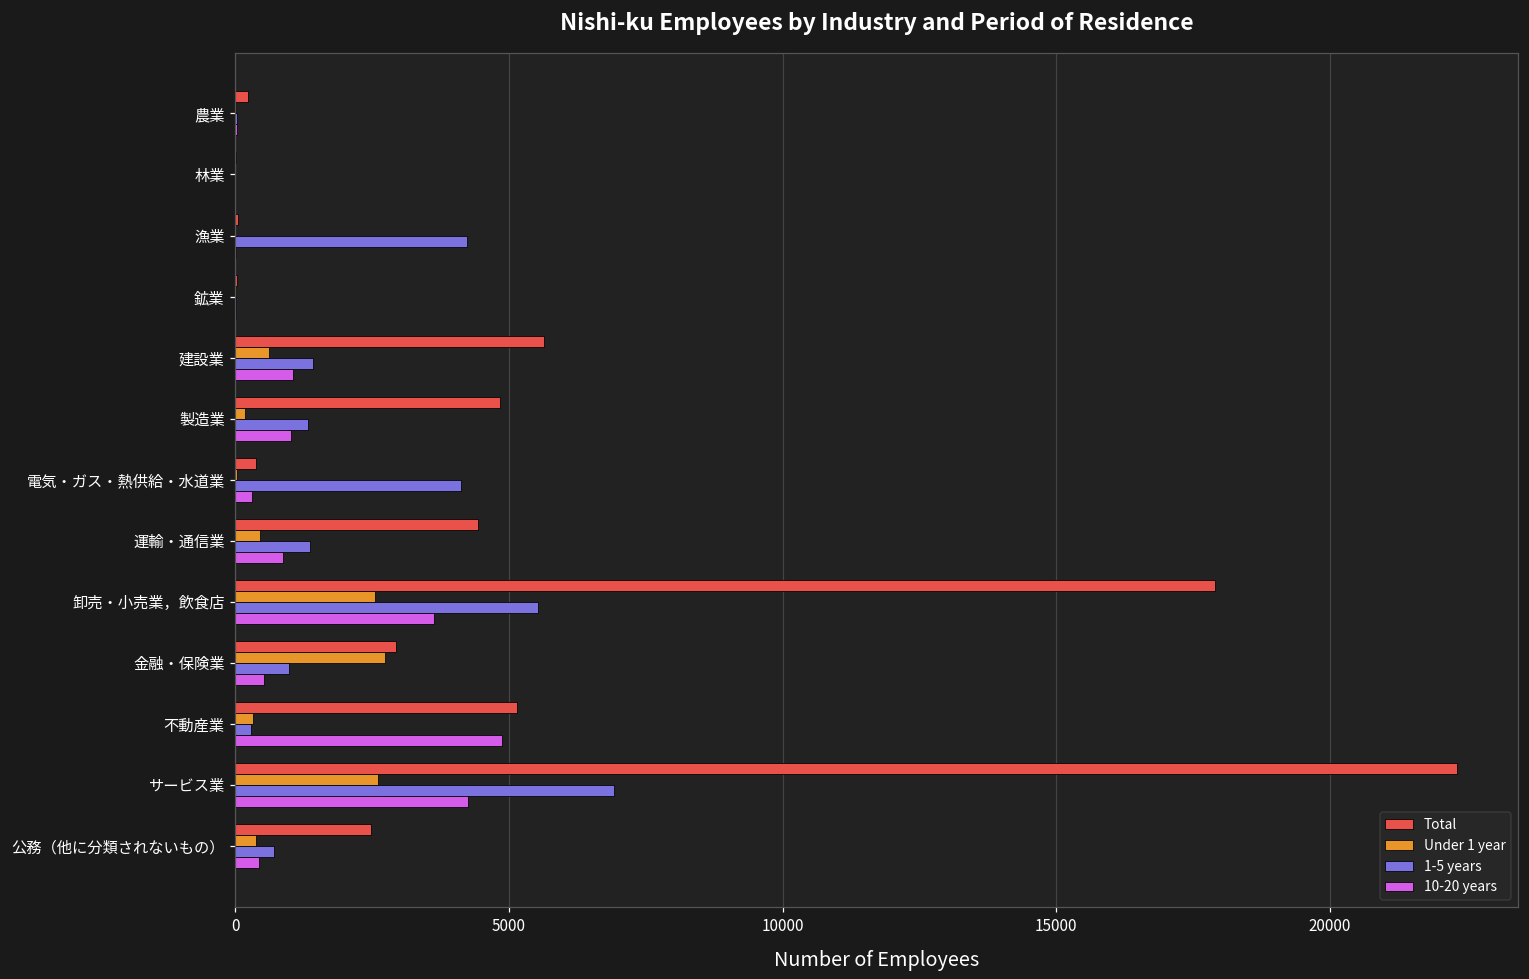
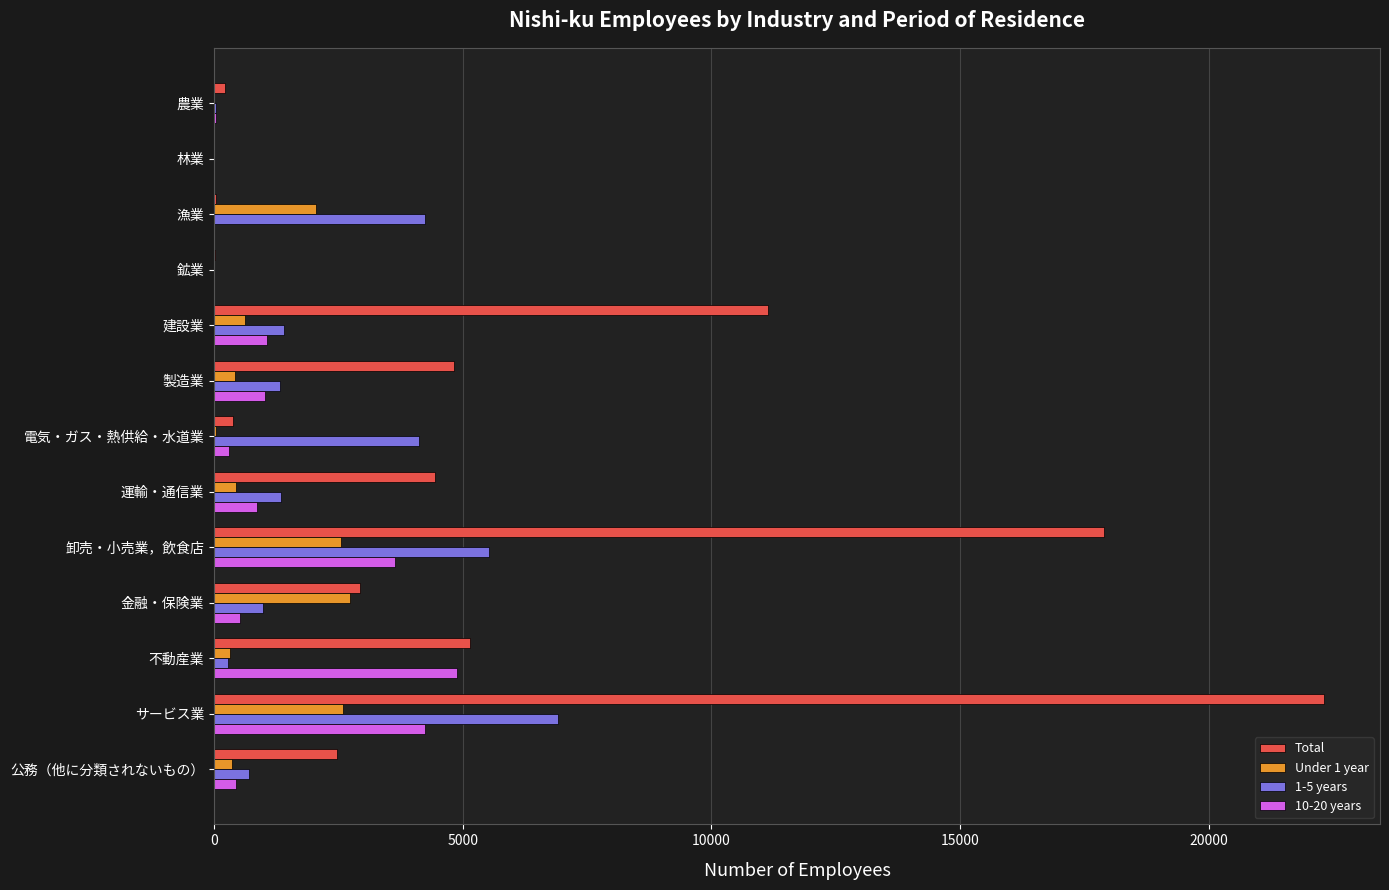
Under 1 year, 漁業: 0 -> 2000
Total, 建設業: 5600 -> 11100
Under 1 year, 製造業: 200 -> 400
